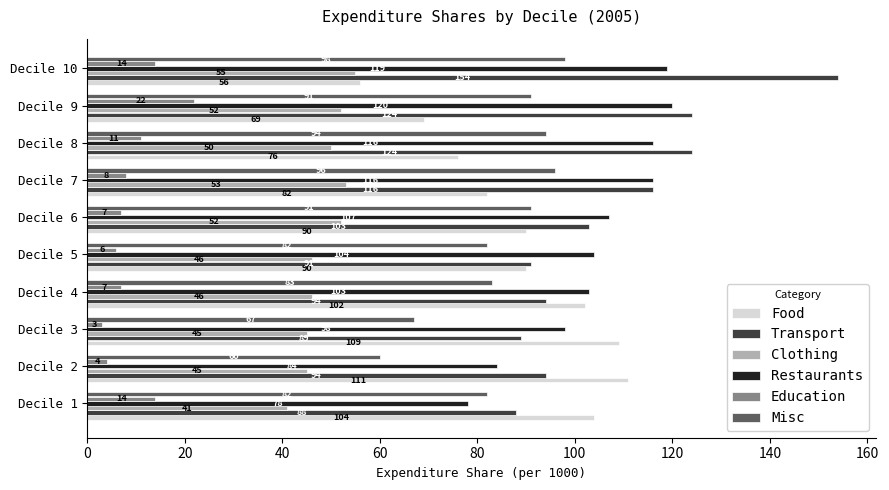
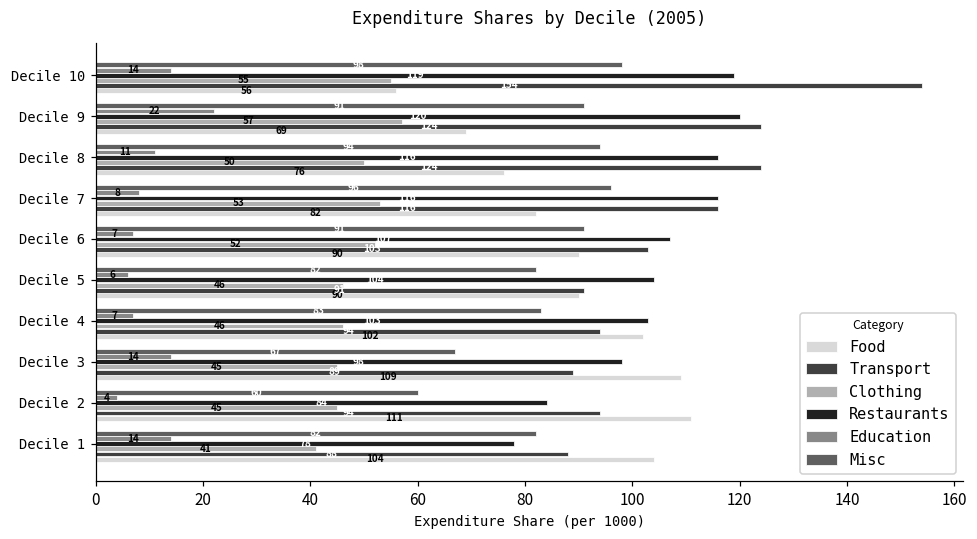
Clothing, Decile 9: 52 -> 57
Education, Decile 3: 3 -> 14
